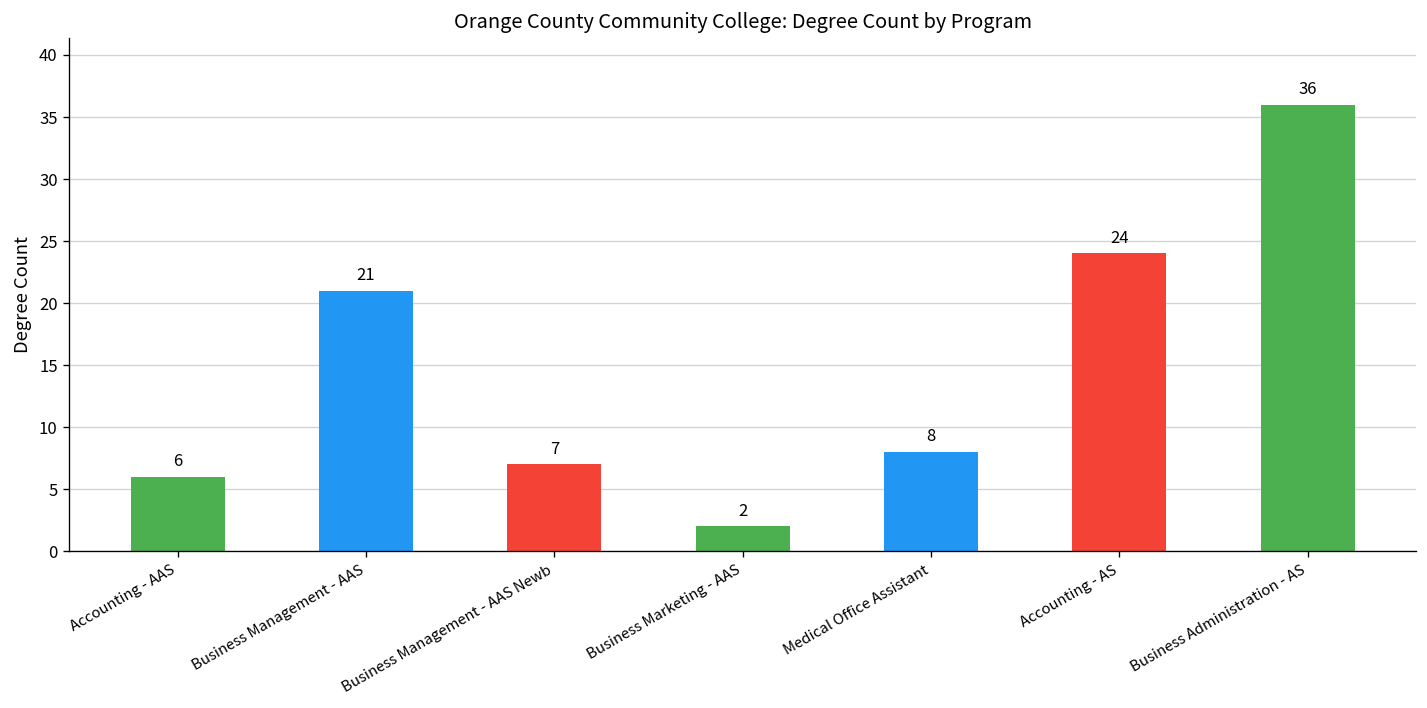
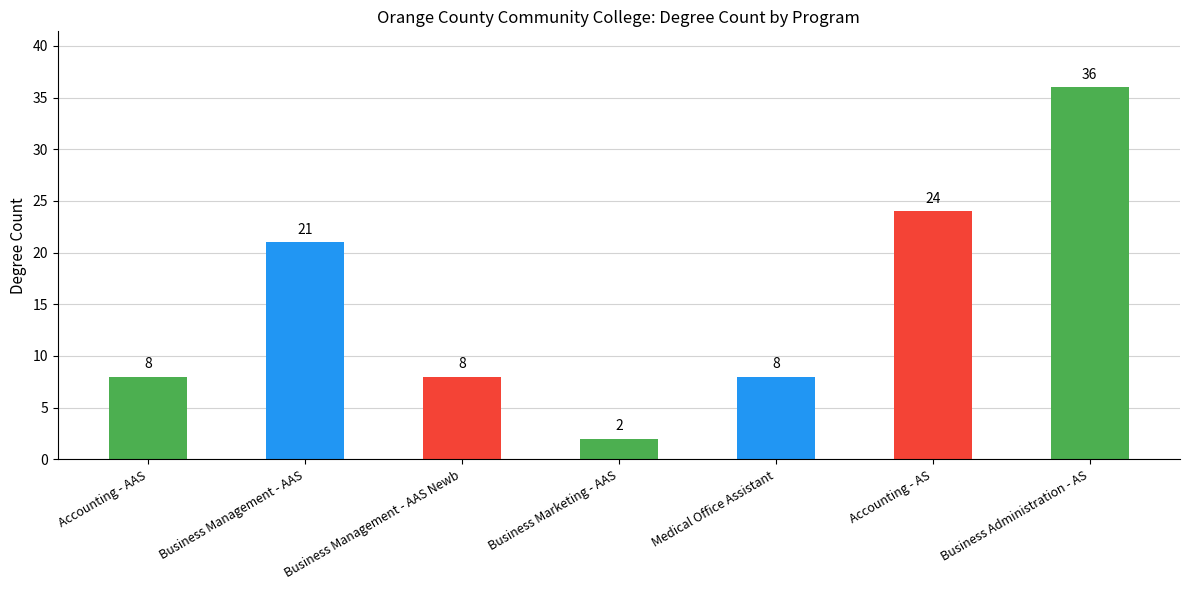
Accounting - AAS: 6 -> 8
Business Management - AAS Newb: 7 -> 8
